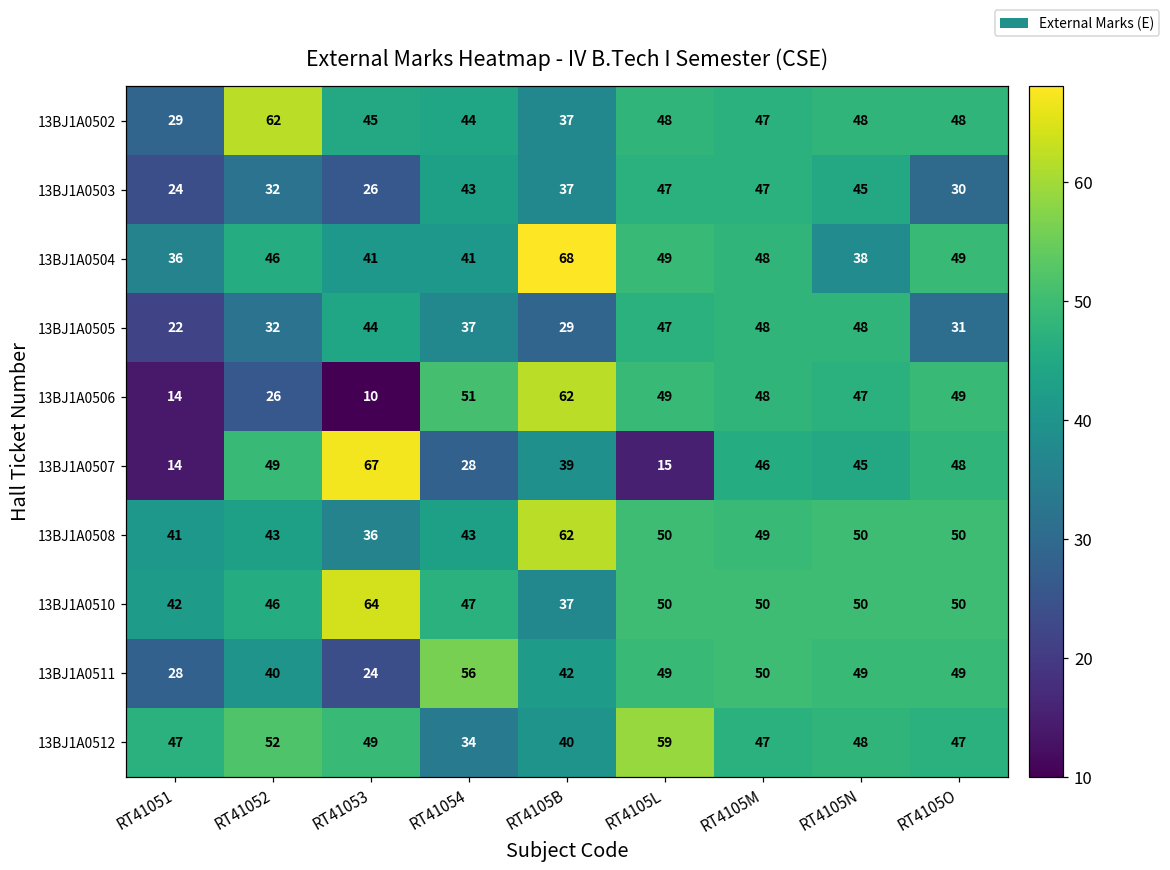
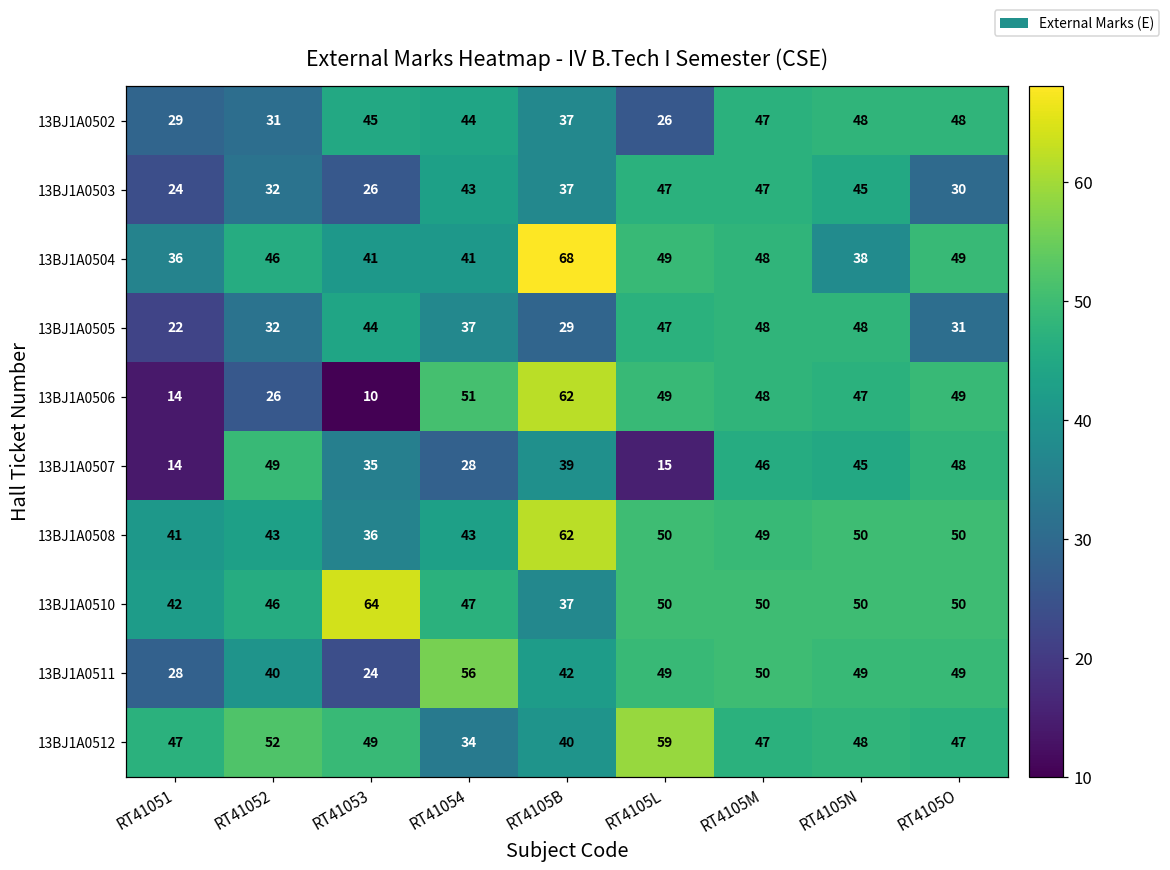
13BJ1A0502, RT41052: 62 -> 31
13BJ1A0502, RT4105L: 48 -> 26
13BJ1A0507, RT41053: 67 -> 35
